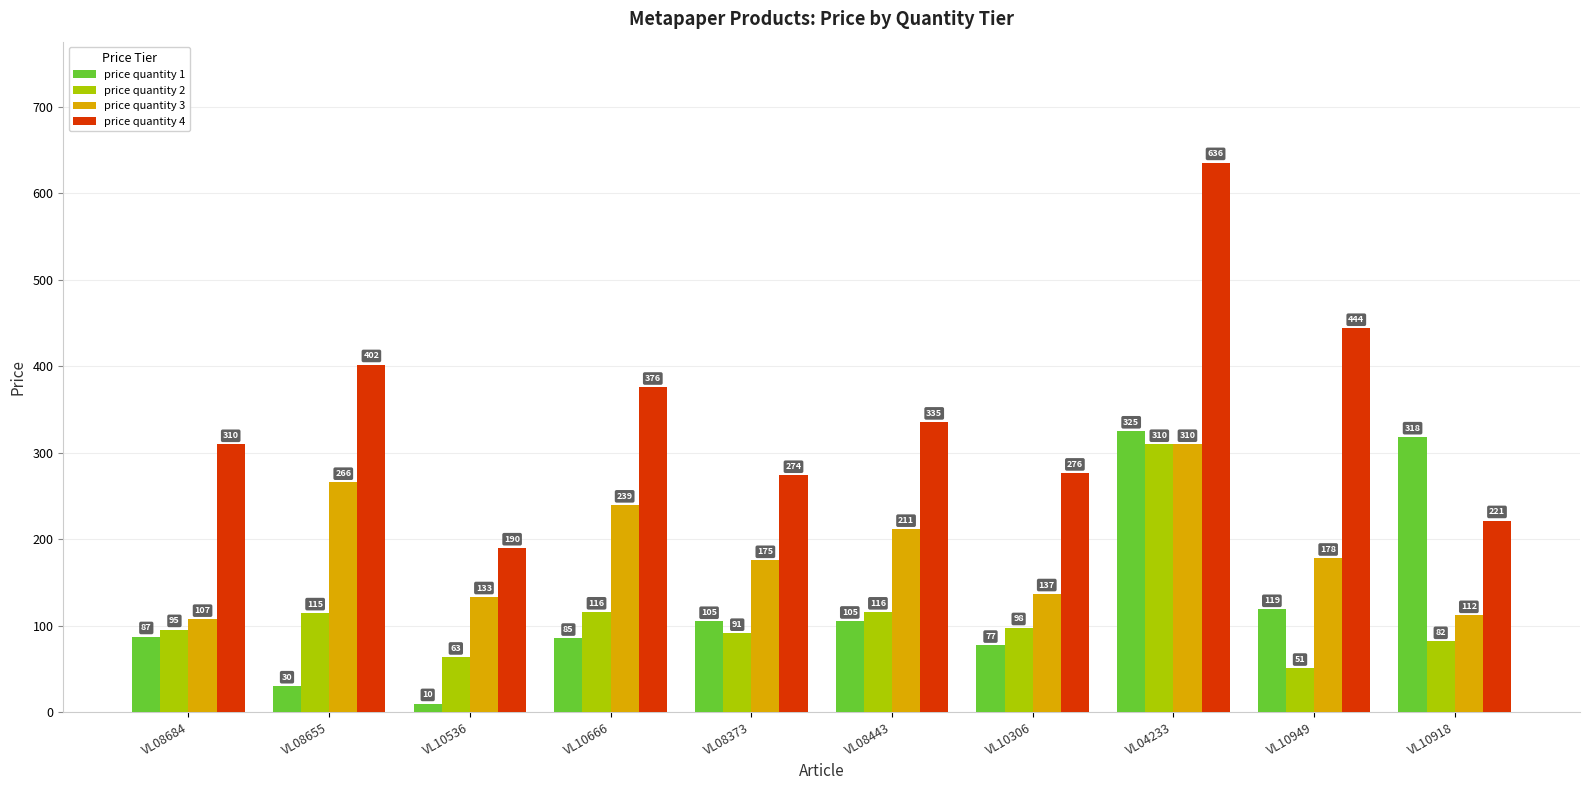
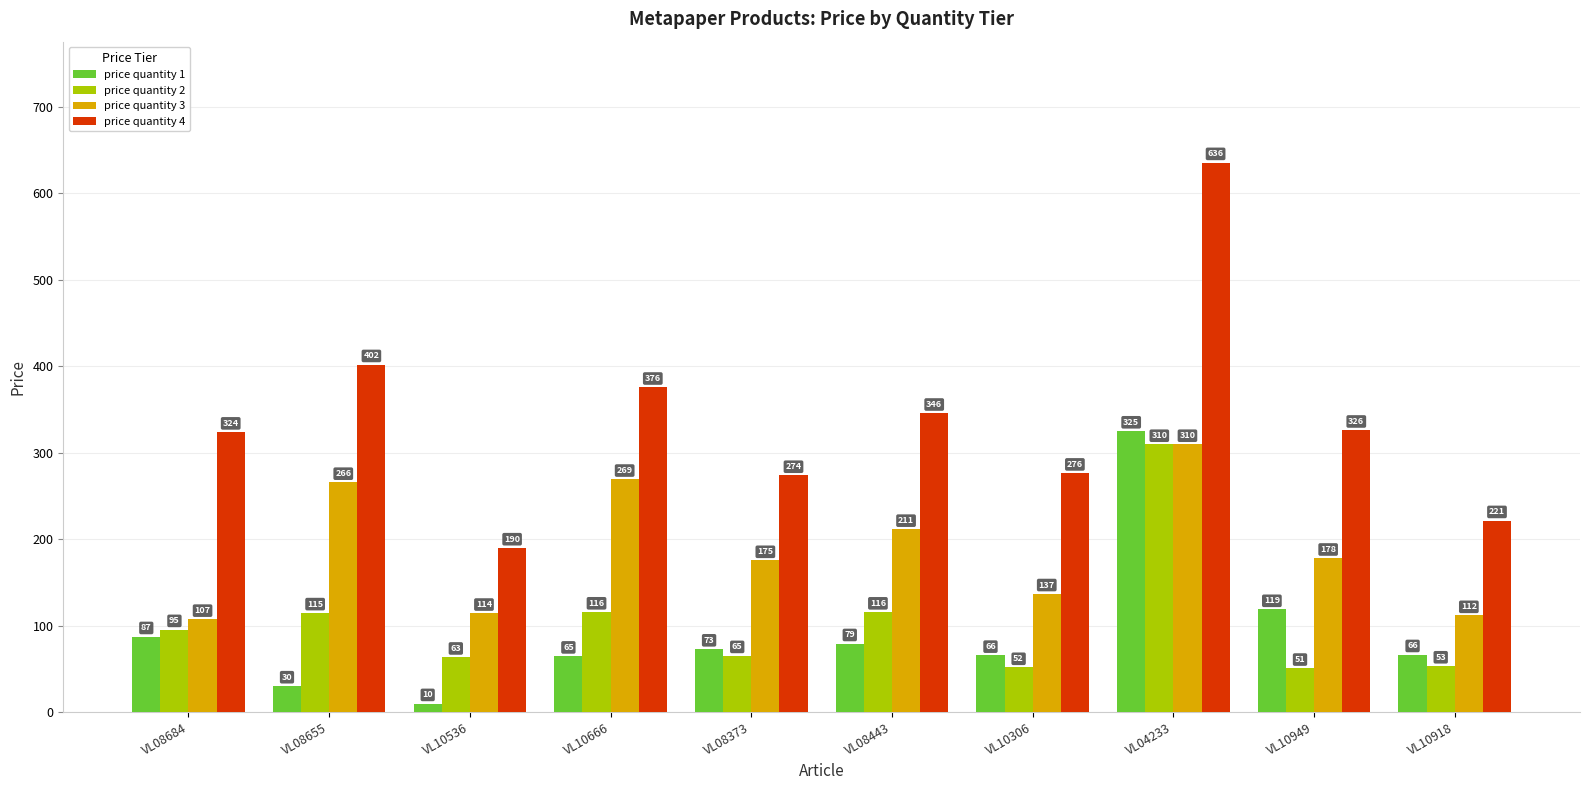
price quantity 4, VL08684: 310 -> 324
price quantity 3, VL10536: 133 -> 114
price quantity 1, VL10666: 85 -> 65
price quantity 3, VL10666: 239 -> 269
price quantity 1, VL08373: 105 -> 73
price quantity 2, VL08373: 91 -> 65
price quantity 1, VL08443: 105 -> 79
price quantity 4, VL08443: 335 -> 346
price quantity 1, VL10306: 77 -> 66
price quantity 2, VL10306: 98 -> 52
price quantity 4, VL10949: 444 -> 326
price quantity 1, VL10918: 318 -> 66
price quantity 2, VL10918: 82 -> 53
